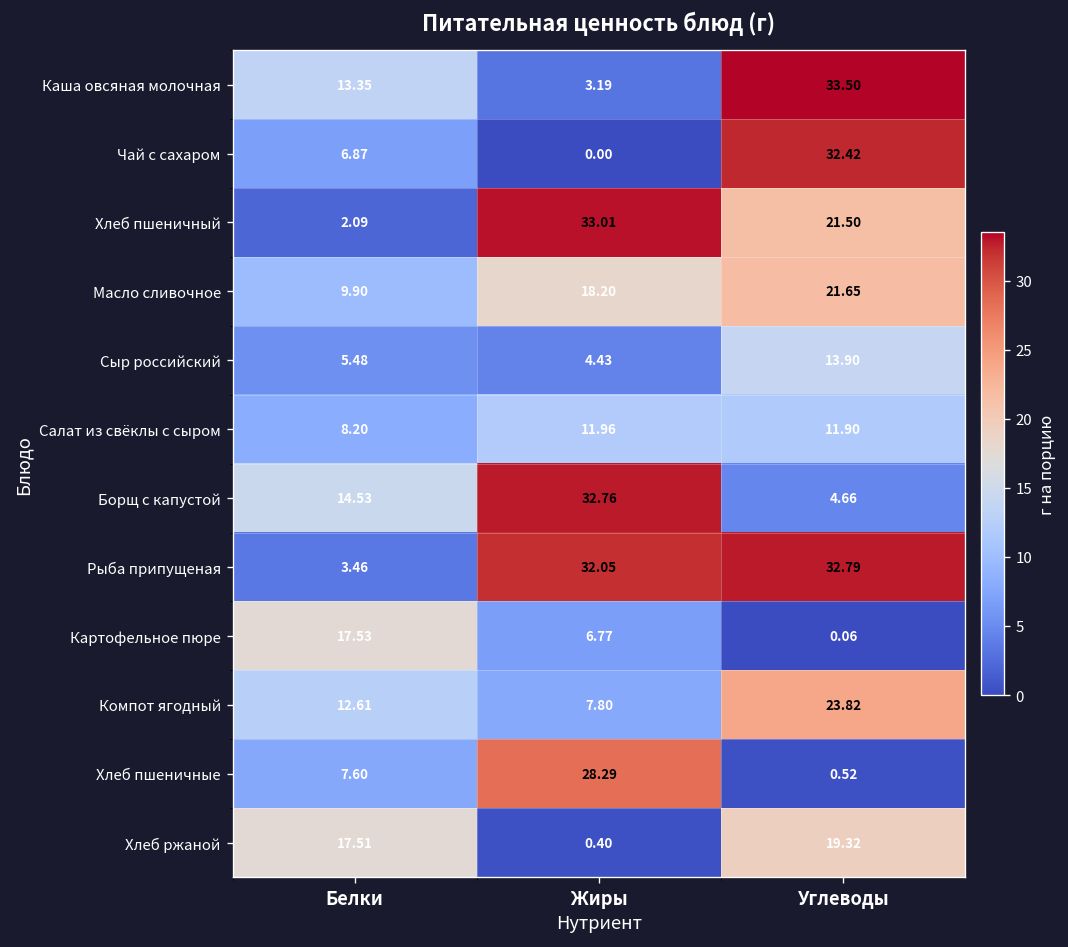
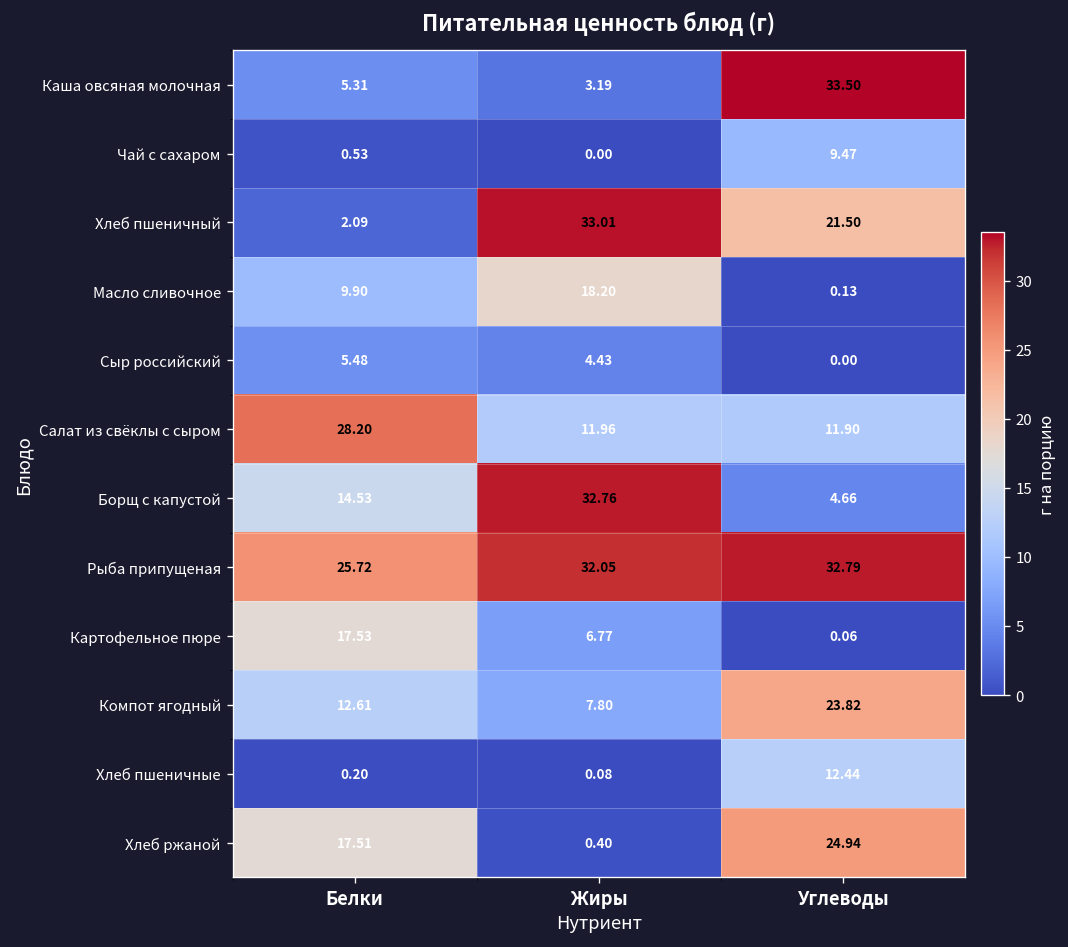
Каша овсяная молочная, Белки: 13.35 -> 5.31
Чай с сахаром, Белки: 6.87 -> 0.53
Чай с сахаром, Углеводы: 32.42 -> 9.47
Масло сливочное, Углеводы: 21.65 -> 0.13
Сыр российский, Углеводы: 13.90 -> 0.00
Салат из свёклы с сыром, Белки: 8.20 -> 28.20
Рыба припущеная, Белки: 3.46 -> 25.72
Хлеб пшеничные, Белки: 7.60 -> 0.20
Хлеб пшеничные, Жиры: 28.29 -> 0.08
Хлеб пшеничные, Углеводы: 0.52 -> 12.44
Хлеб ржаной, Углеводы: 19.32 -> 24.94
